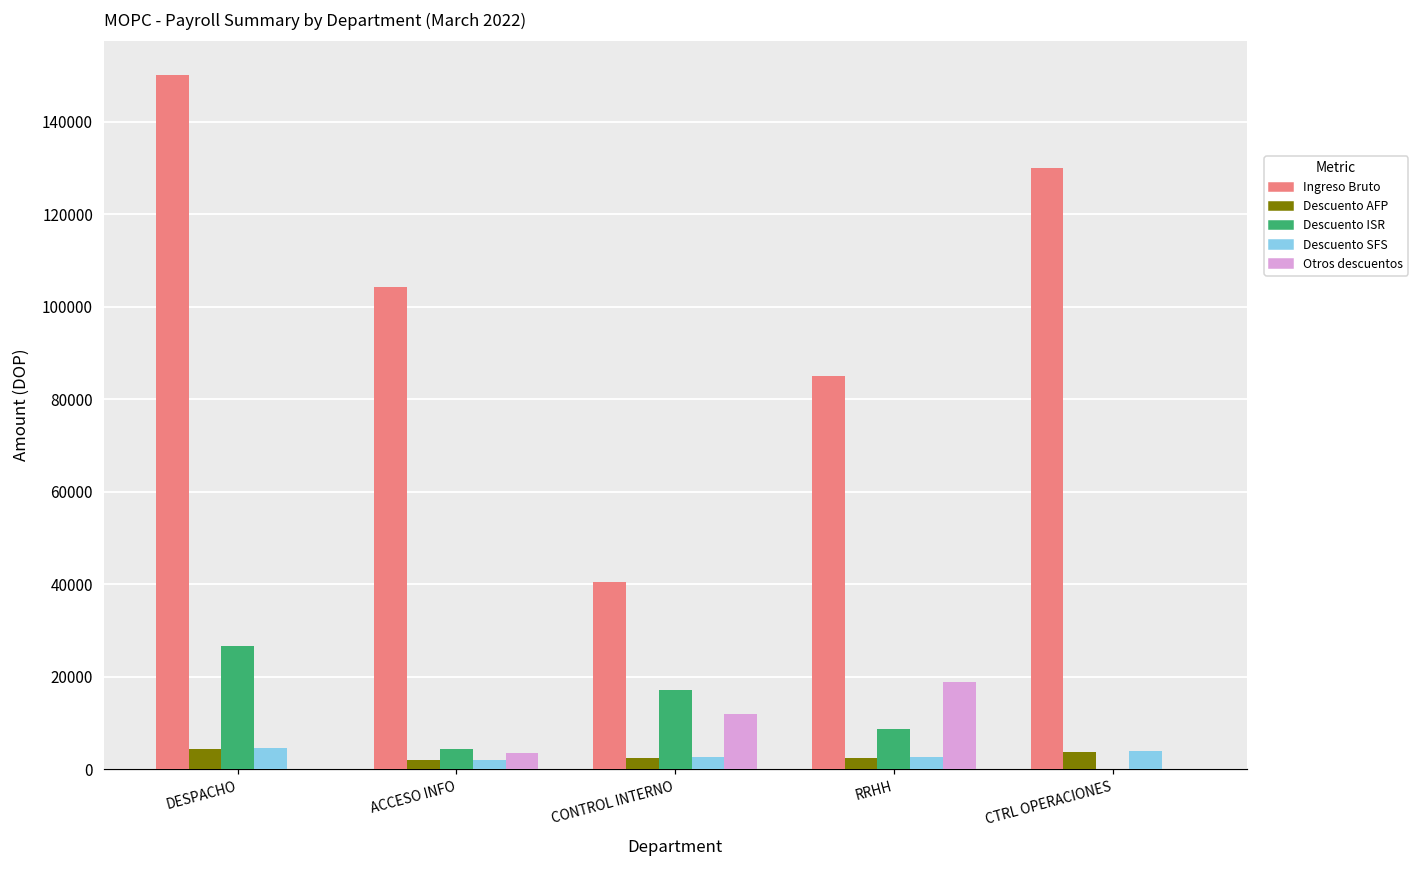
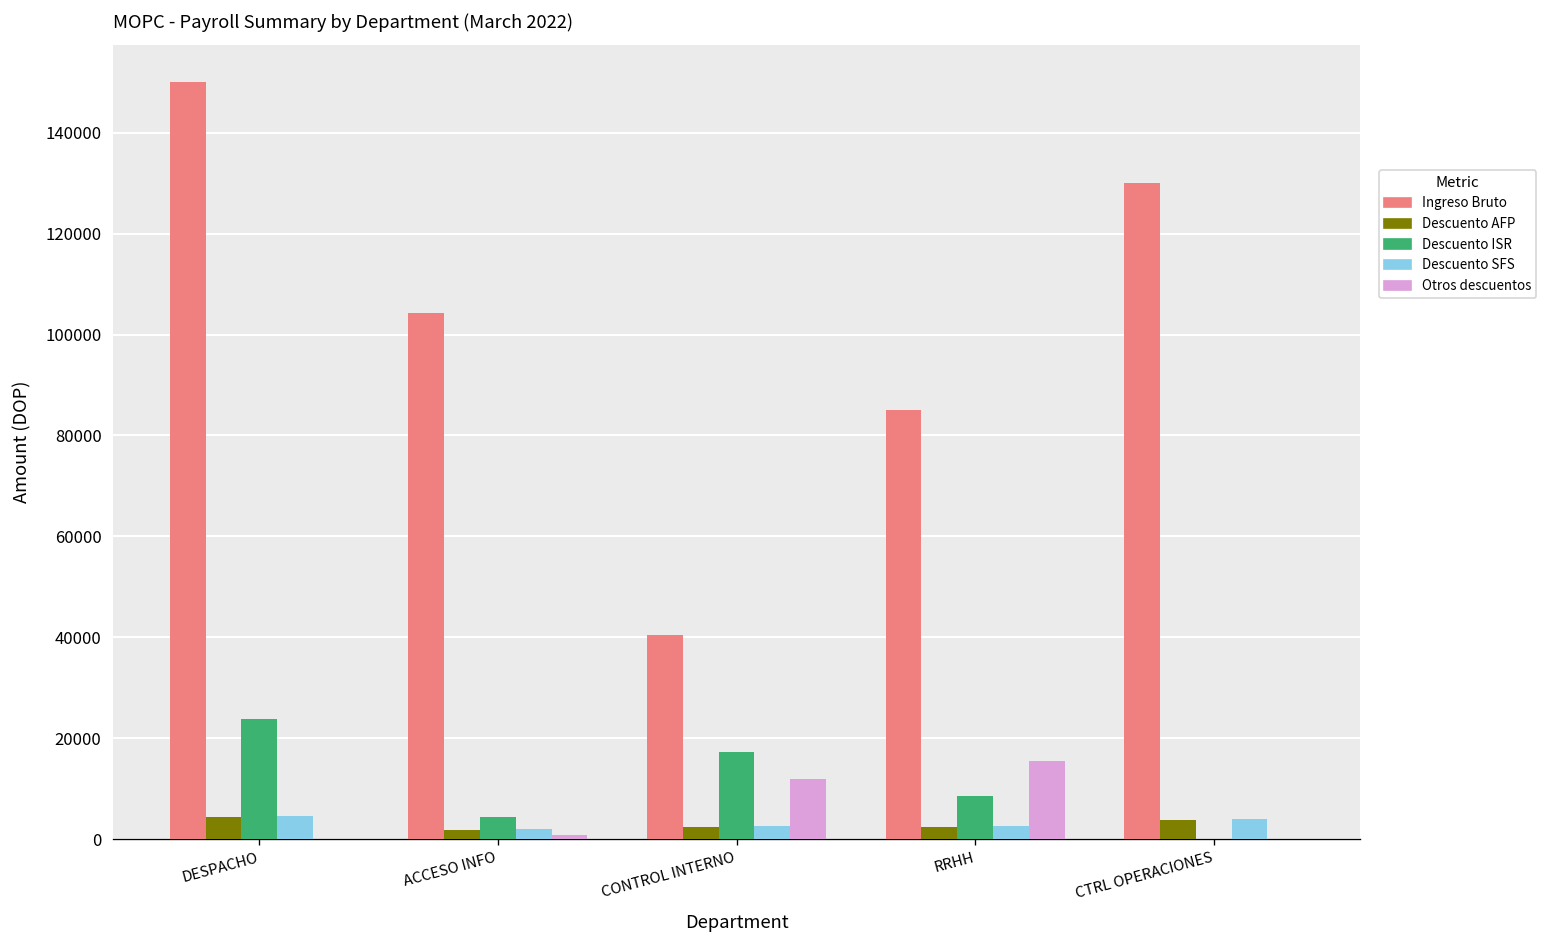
Descuento ISR, DESPACHO: 27000 -> 24000
Otros descuentos, ACCESO INFO: 3000 -> 1000
Otros descuentos, RRHH: 19000 -> 15000
